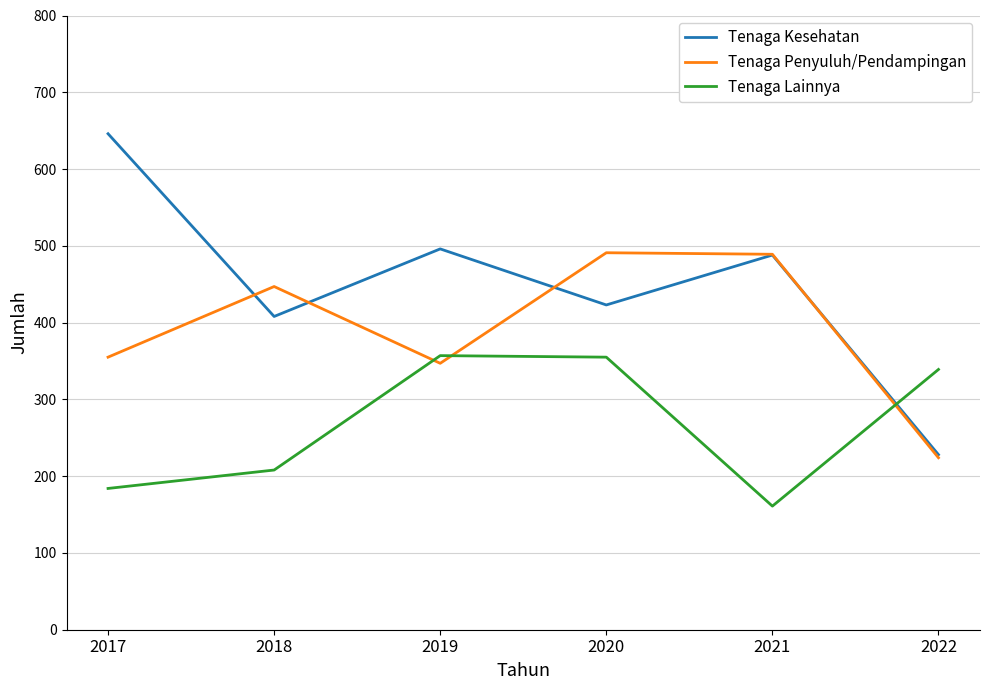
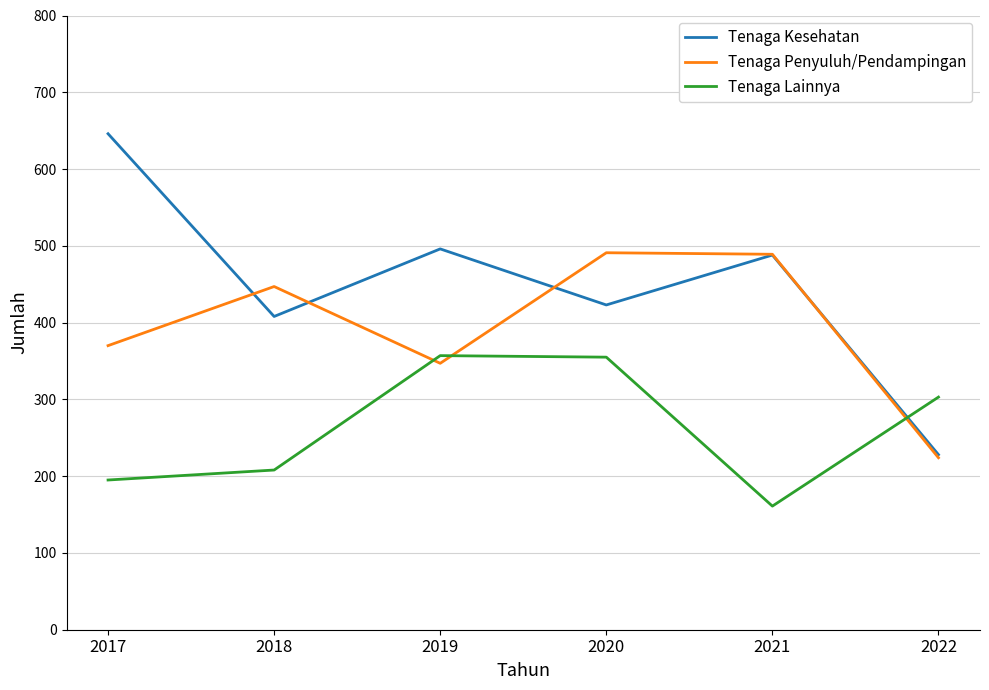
Tenaga Penyuluh/Pendampingan, 2017: 360 -> 370
Tenaga Lainnya, 2017: 180 -> 200
Tenaga Lainnya, 2022: 340 -> 300
